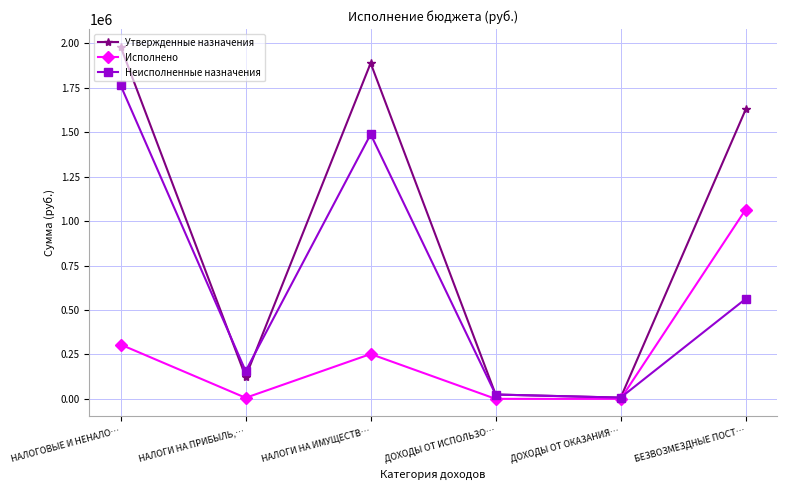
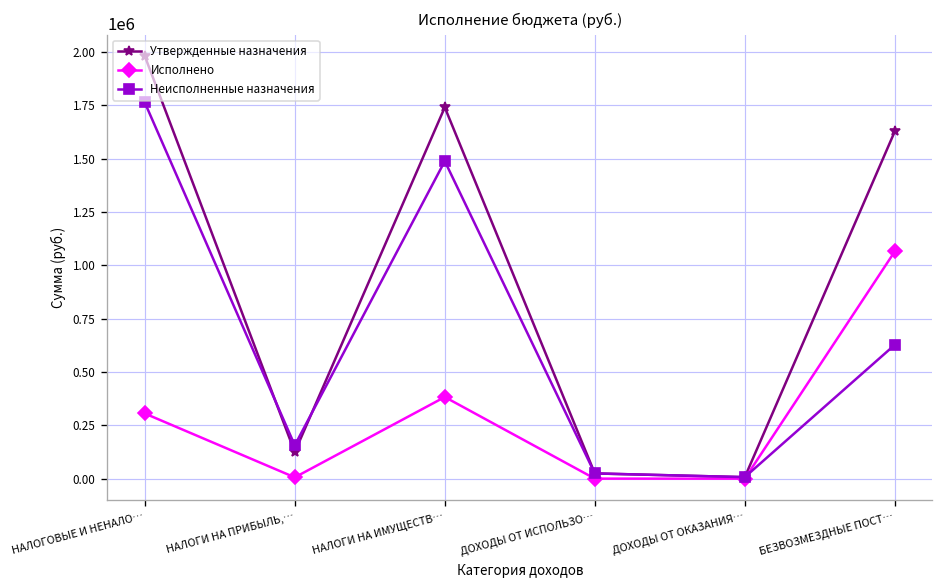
Утвержденные назначения, НАЛОГИ НА ИМУЩЕСТВ…: 1890000 -> 1740000
Исполнено, НАЛОГИ НА ИМУЩЕСТВ…: 250000 -> 380000
Неисполненные назначения, БЕЗВОЗМЕЗДНЫЕ ПОСТ…: 560000 -> 630000
